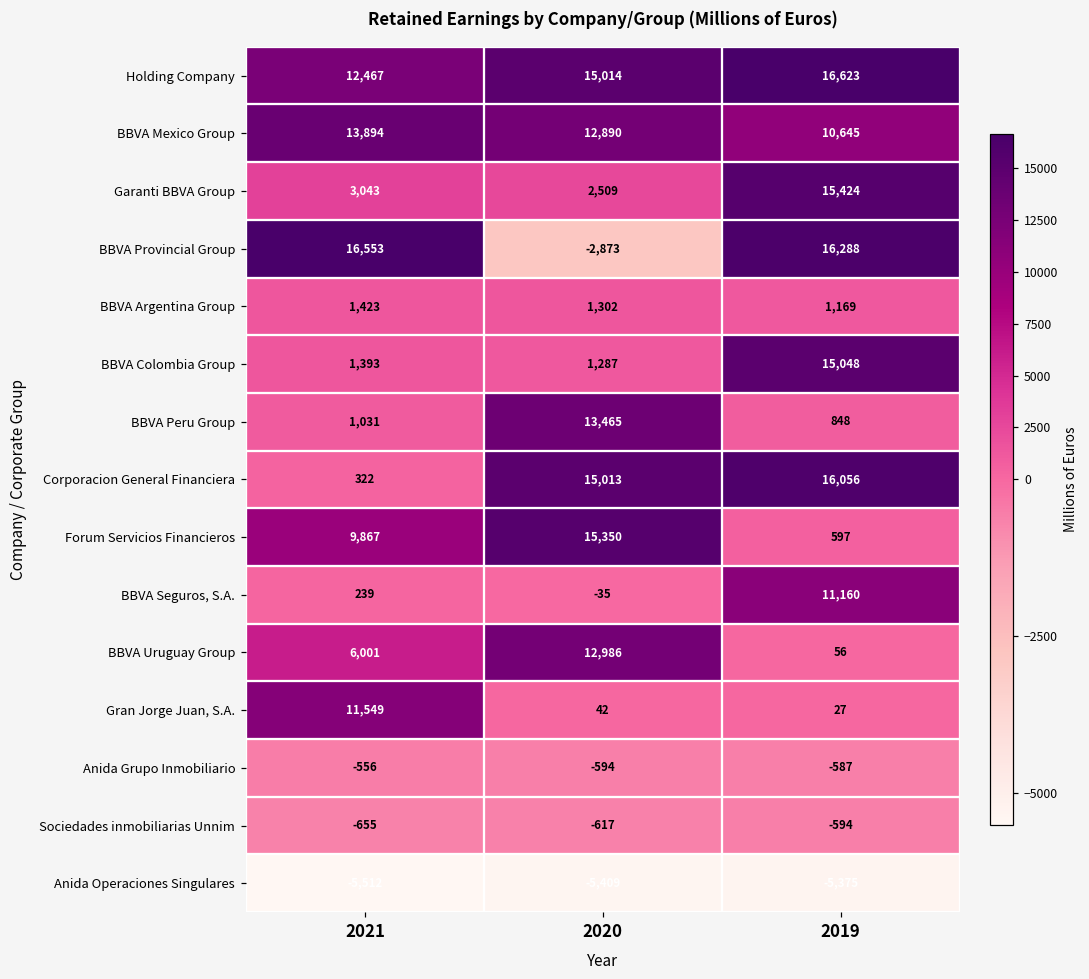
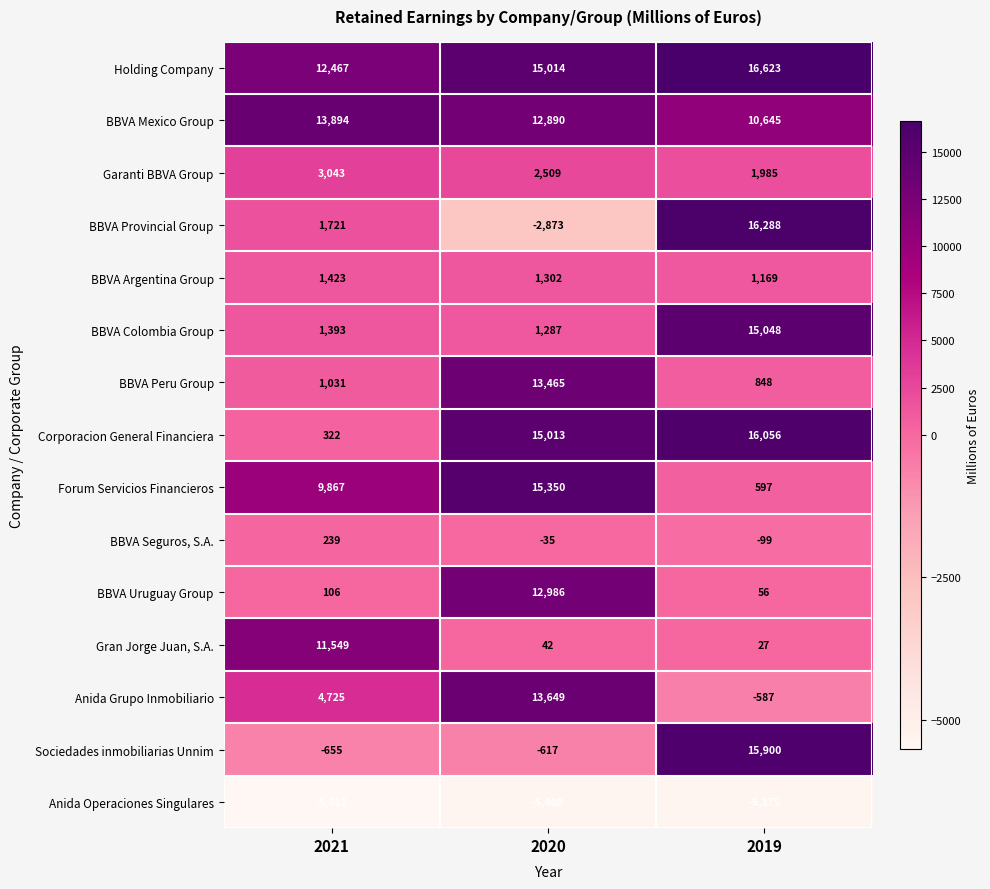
Garanti BBVA Group, 2019: 15,424 -> 1,985
BBVA Provincial Group, 2021: 16,553 -> 1,721
BBVA Seguros, S.A., 2019: 11,160 -> -99
BBVA Uruguay Group, 2021: 6,001 -> 106
Anida Grupo Inmobiliario, 2021: -556 -> 4,725
Anida Grupo Inmobiliario, 2020: -594 -> 13,649
Sociedades inmobiliarias Unnim, 2019: -594 -> 15,900
